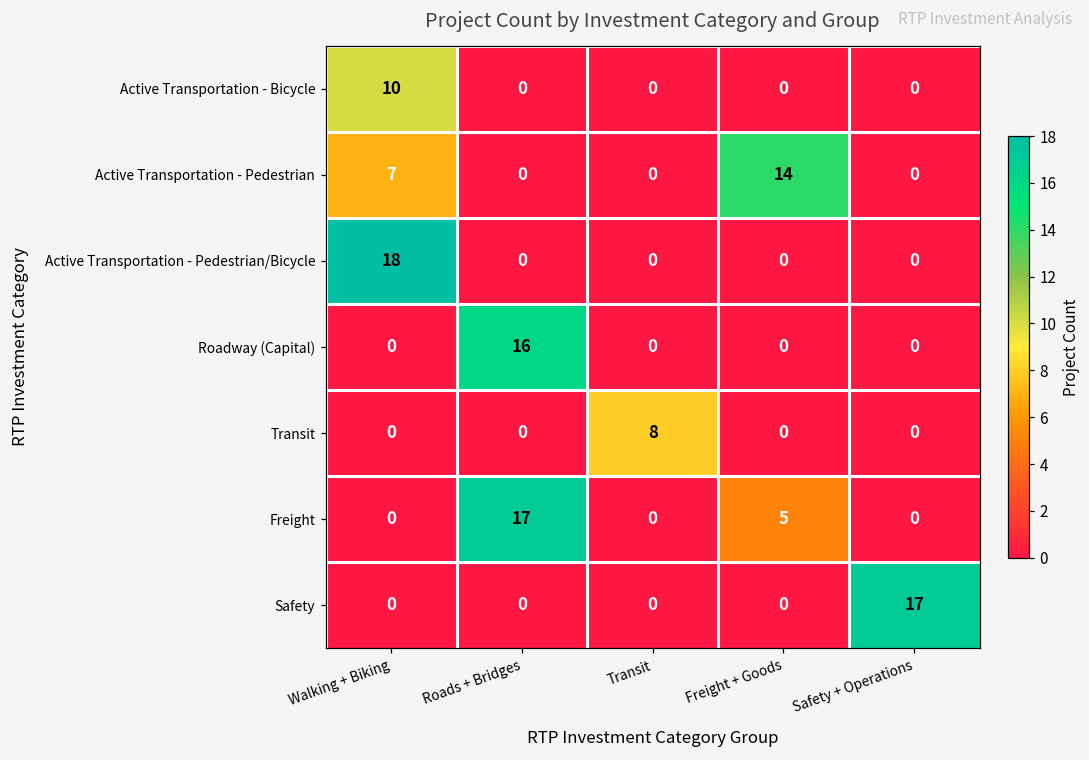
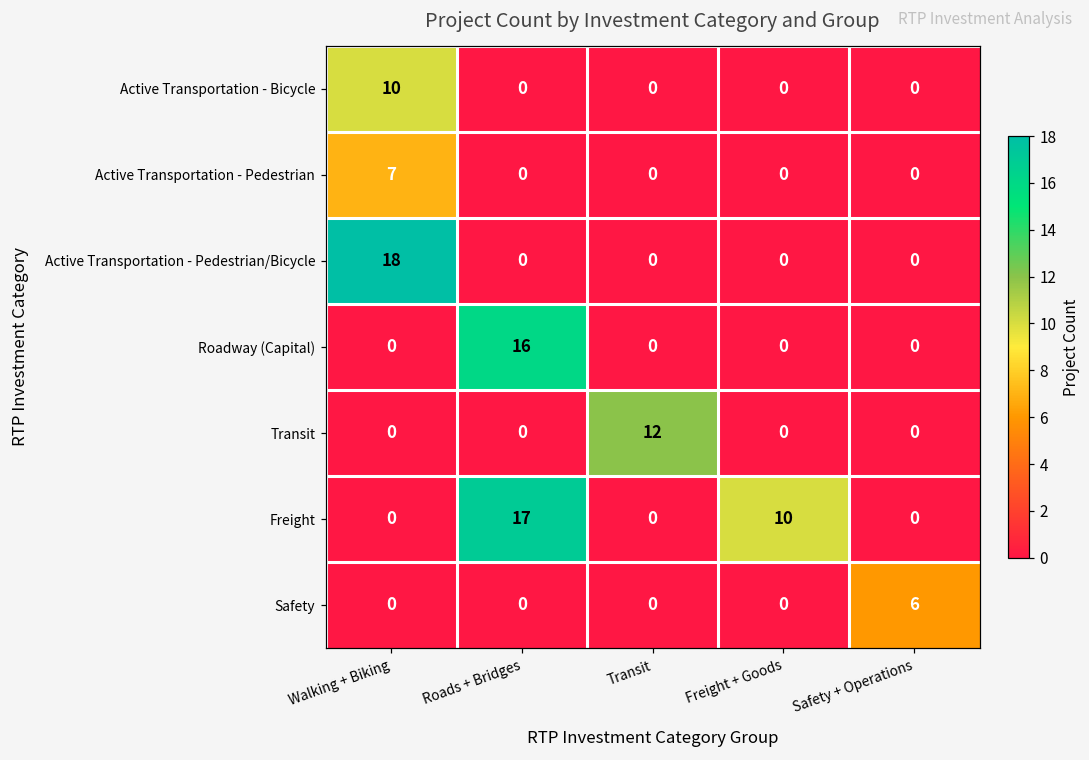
Active Transportation - Pedestrian, Freight + Goods: 14 -> 0
Transit, Transit: 8 -> 12
Freight, Freight + Goods: 5 -> 10
Safety, Safety + Operations: 17 -> 6
